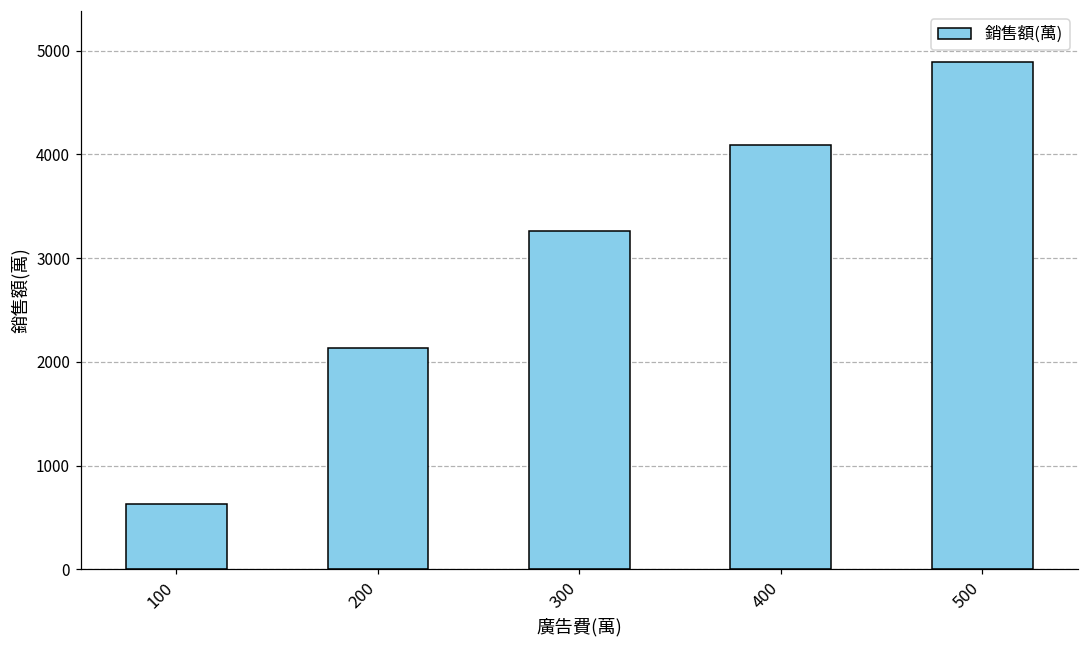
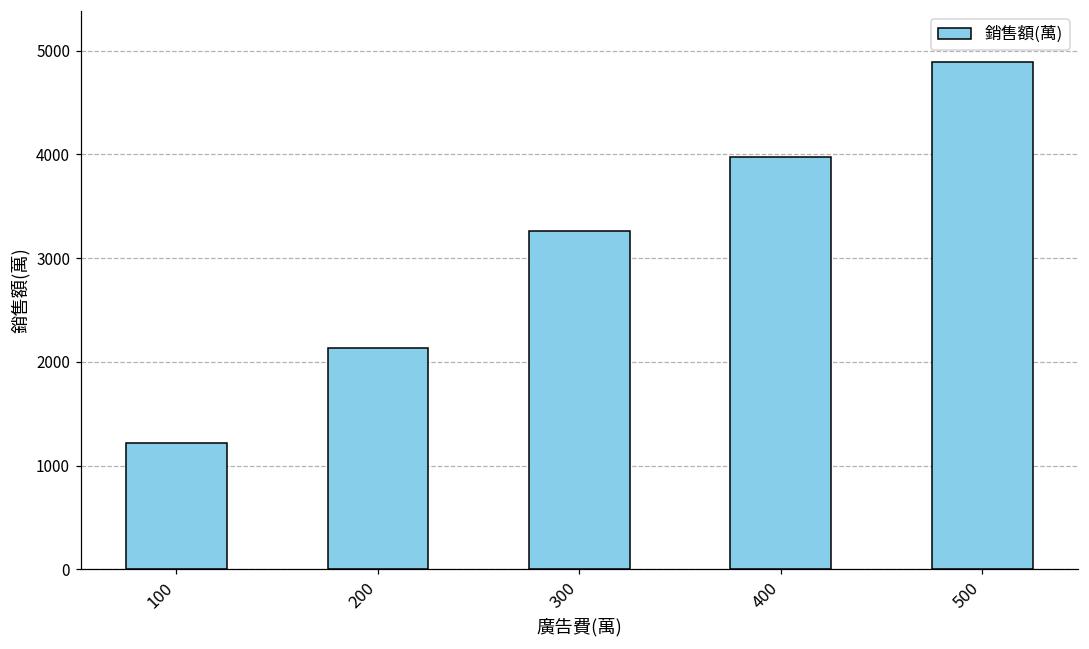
100: 600 -> 1200
400: 4100 -> 4000
